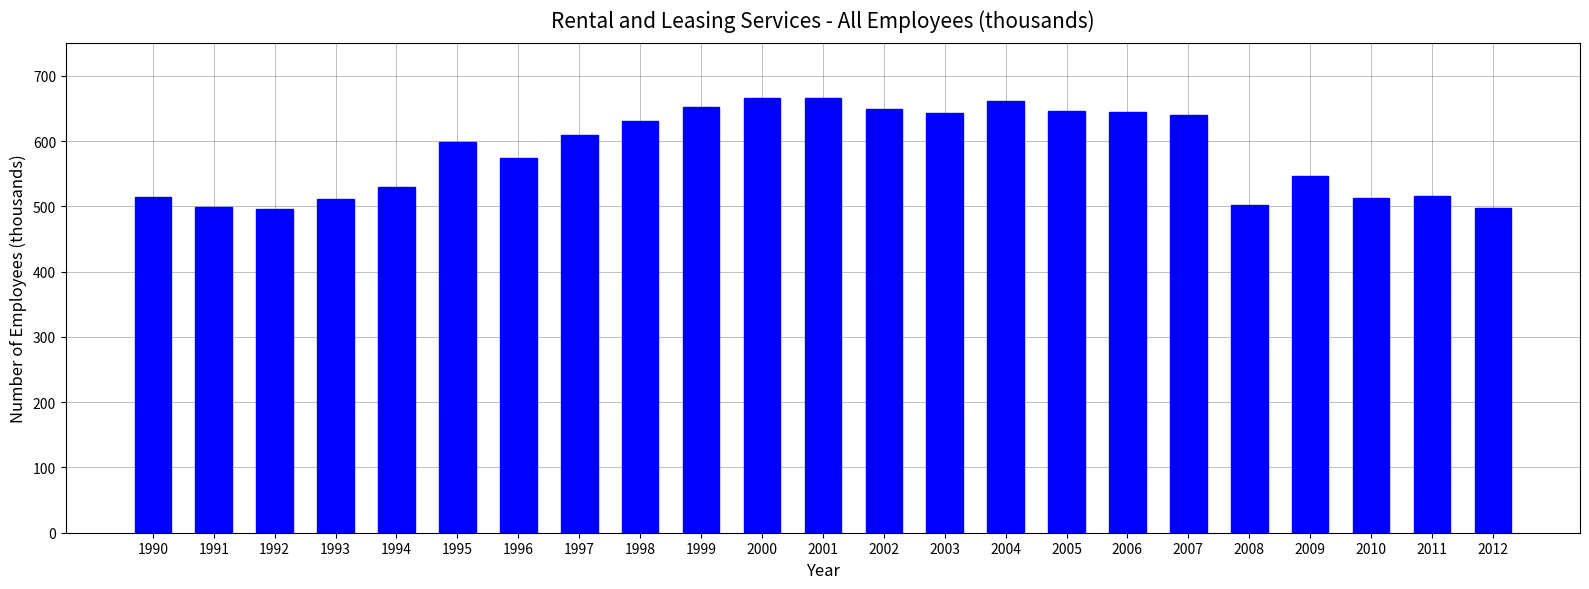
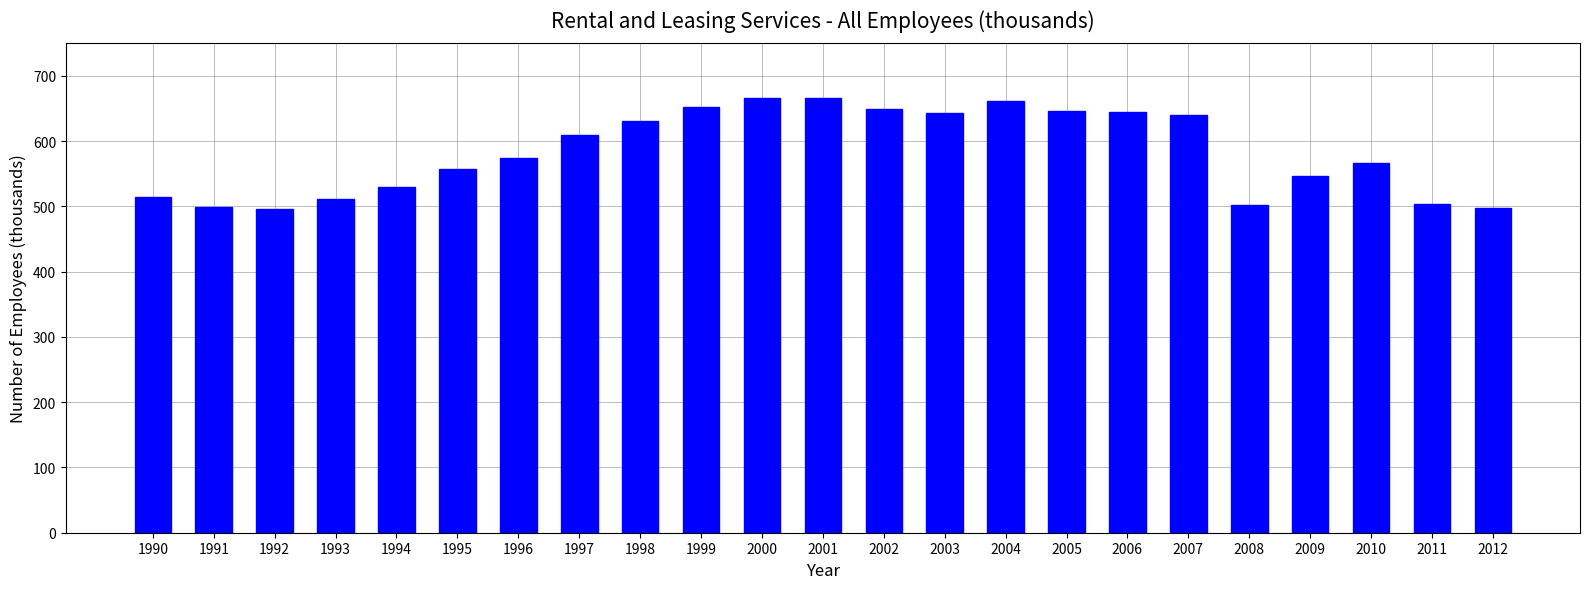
1995: 600 -> 560
2010: 510 -> 570
2011: 520 -> 500
